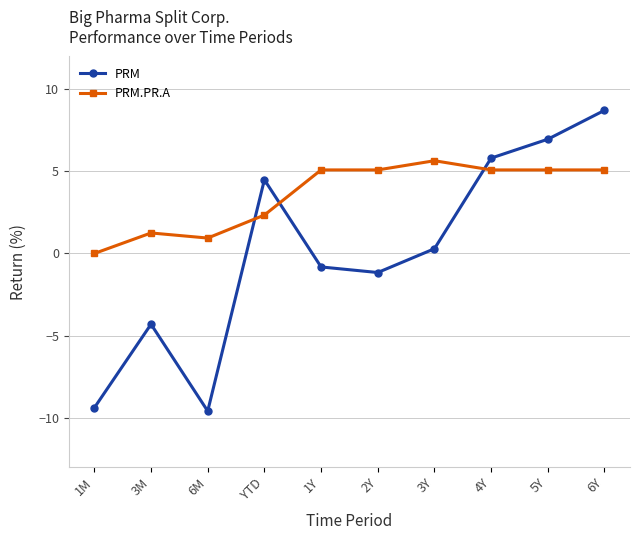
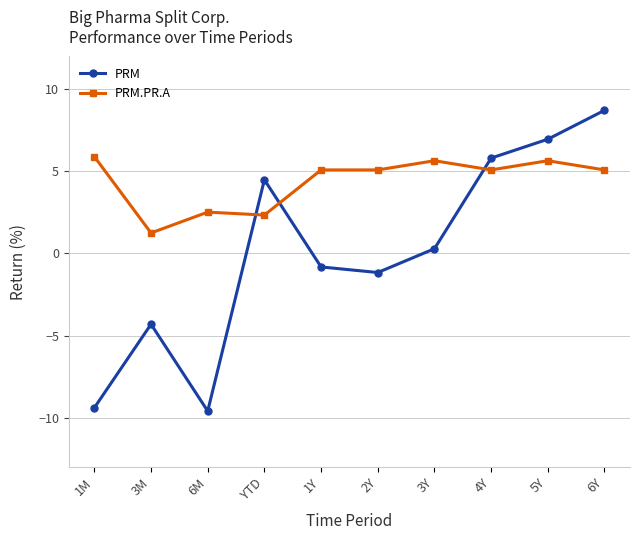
PRM.PR.A, 1M: 0.0 -> 5.9
PRM.PR.A, 6M: 0.9 -> 2.5
PRM.PR.A, 5Y: 5.1 -> 5.7
